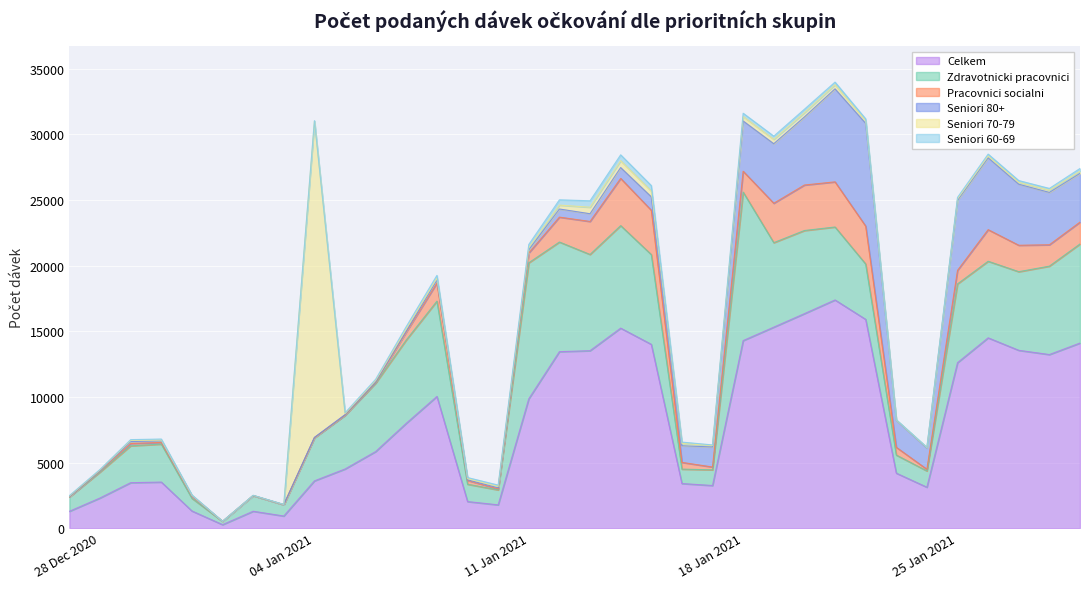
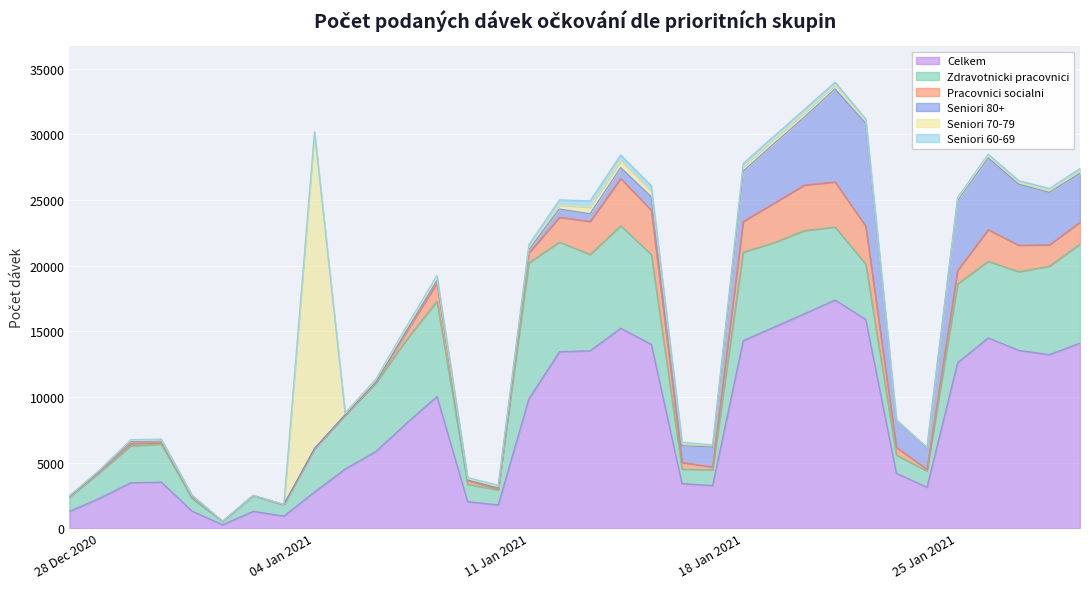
Celkem, 04 Jan 2021: 3600 -> 2800
Zdravotnicki pracovnici, 18 Jan 2021: 11300 -> 6700
Pracovnici socialni, 18 Jan 2021: 1600 -> 2300
